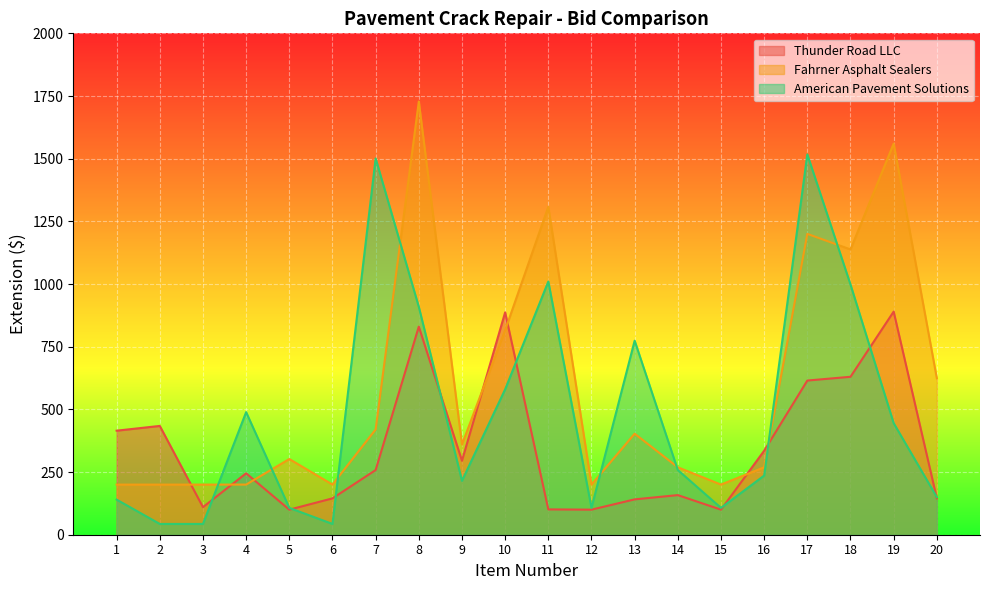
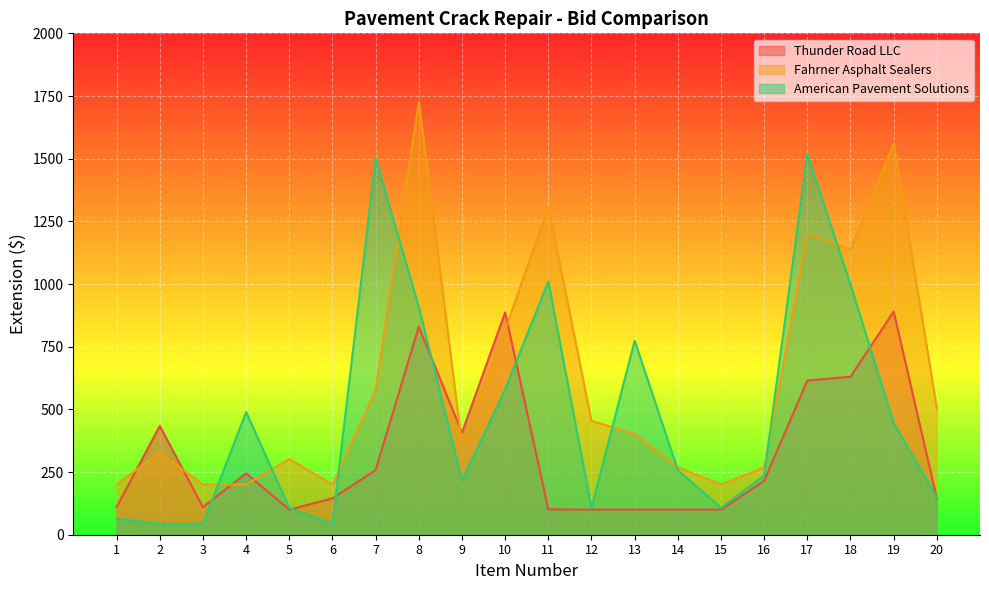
Thunder Road LLC, 1: 420 -> 110
American Pavement Solutions, 1: 140 -> 60
Fahrner Asphalt Sealers, 2: 200 -> 330
Fahrner Asphalt Sealers, 7: 420 -> 580
Thunder Road LLC, 9: 300 -> 410
Fahrner Asphalt Sealers, 12: 200 -> 450
Thunder Road LLC, 13: 140 -> 100
Thunder Road LLC, 14: 160 -> 100
Thunder Road LLC, 16: 340 -> 220
Fahrner Asphalt Sealers, 20: 620 -> 500
